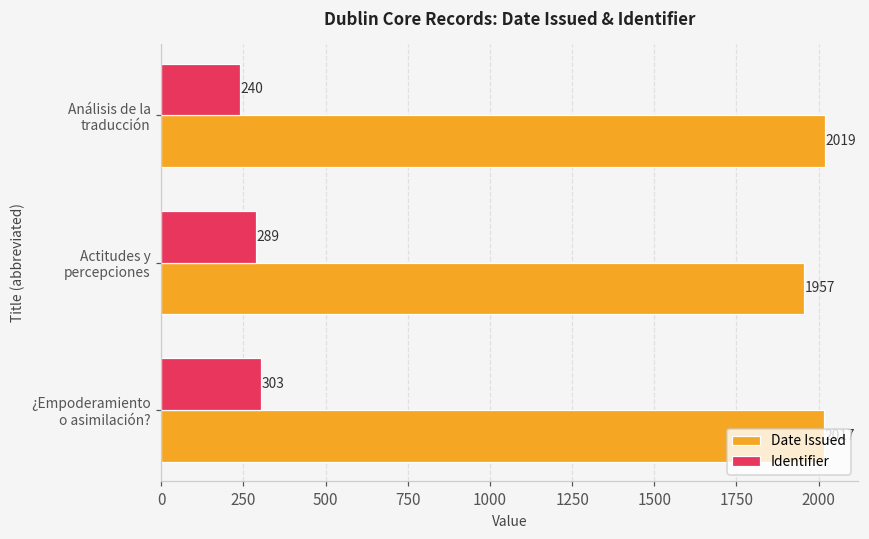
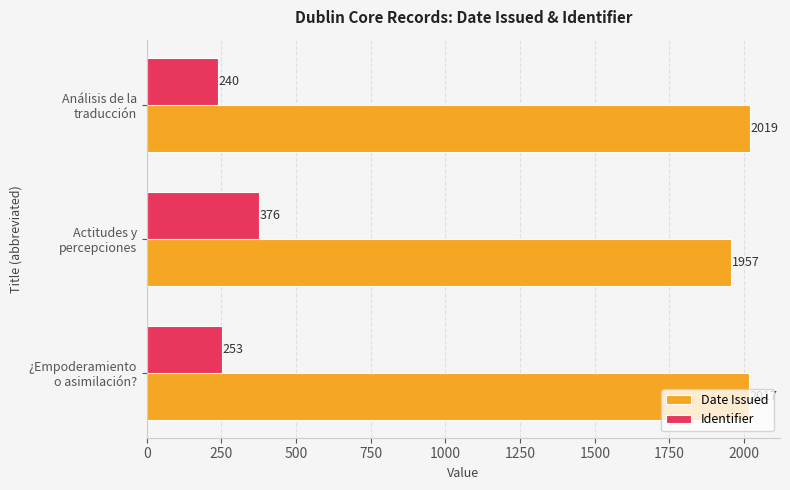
Identifier, Actitudes y percepciones: 289 -> 376
Identifier, ¿Empoderamiento o asimilación?: 303 -> 253
